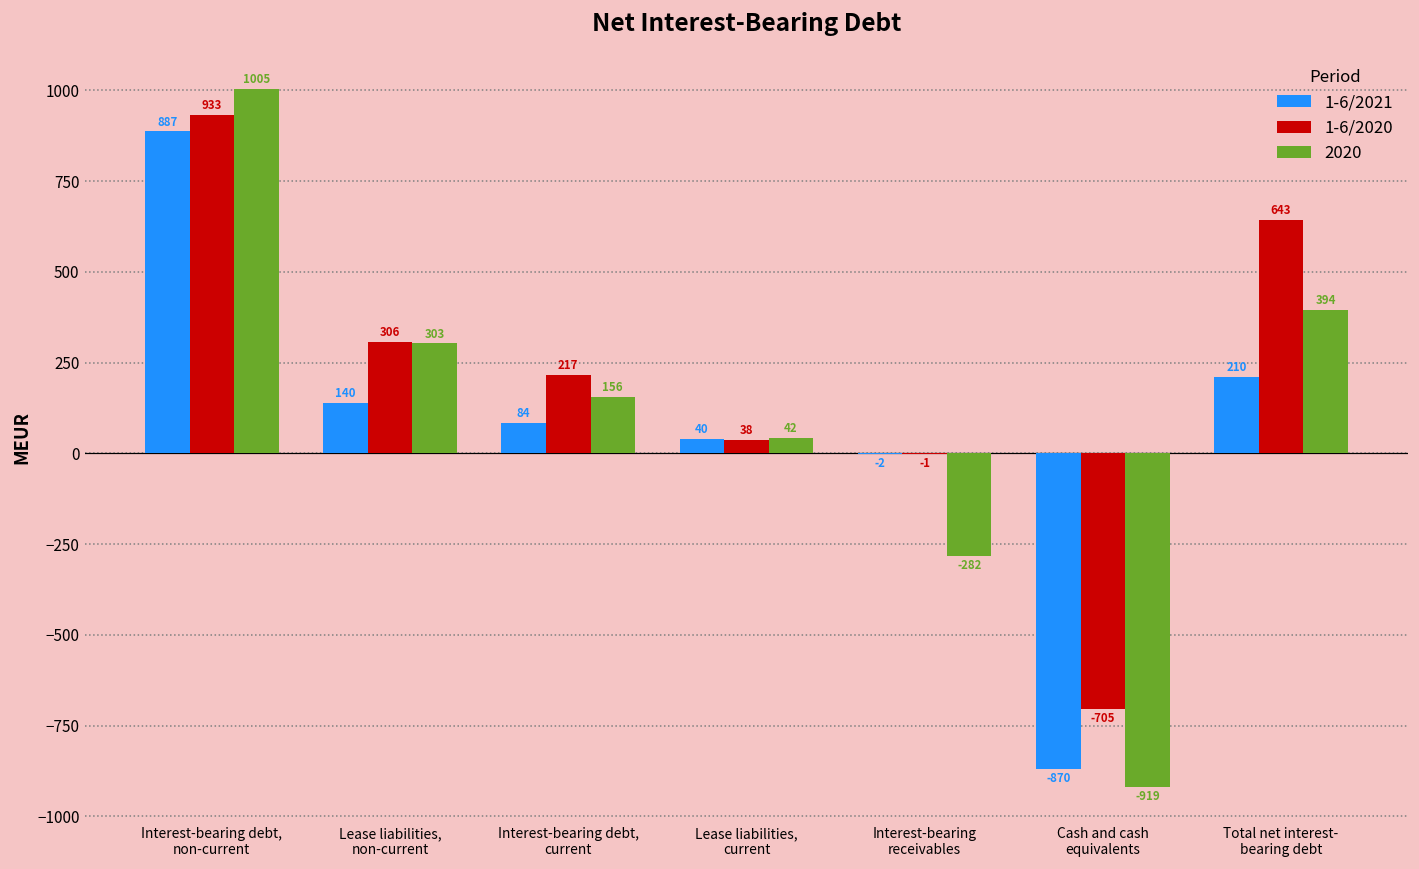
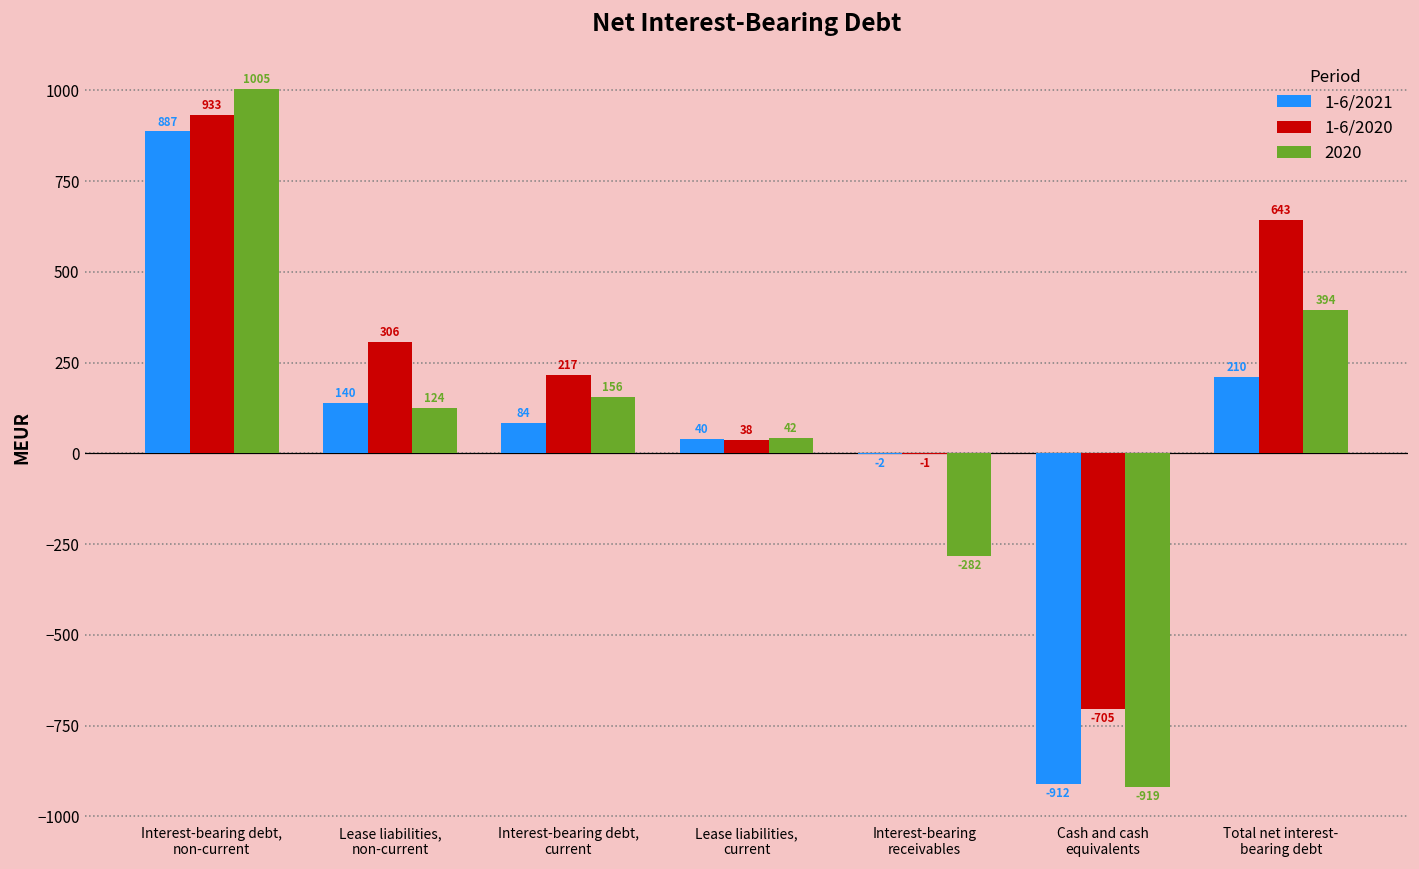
2020, Lease liabilities, non-current: 303 -> 124
1-6/2021, Cash and cash equivalents: -870 -> -912
